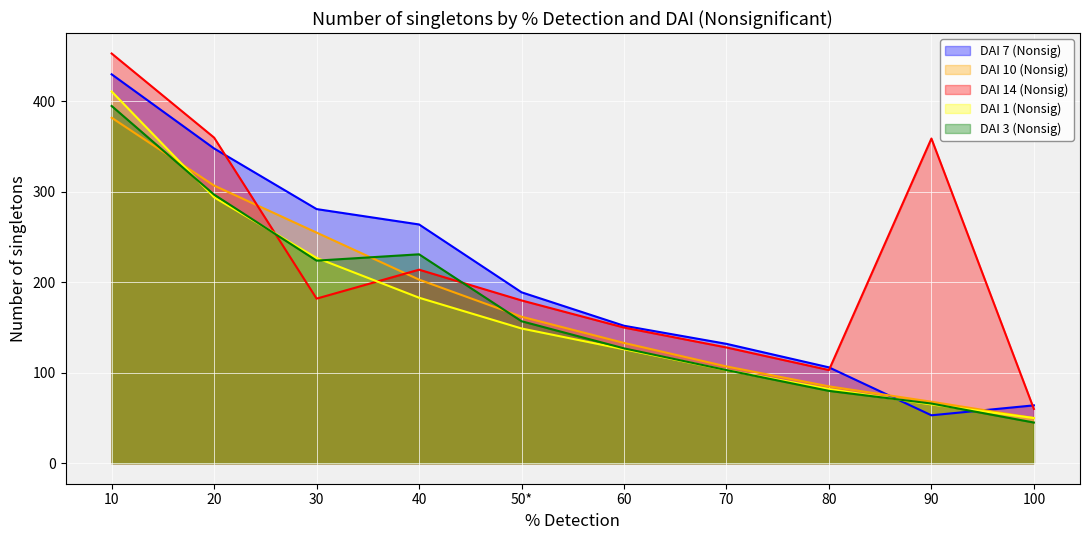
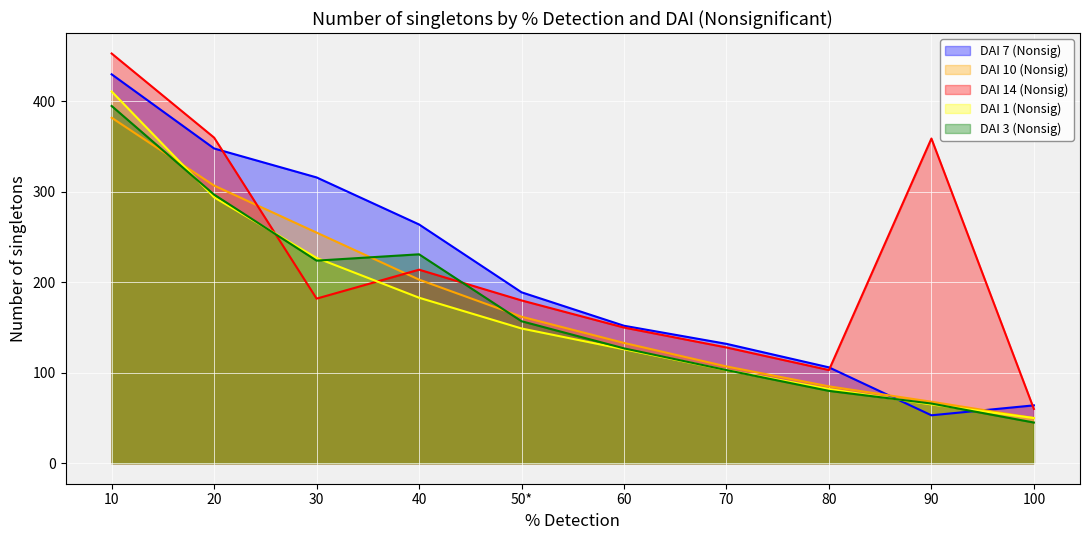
DAI 7 (Nonsig), 30: 280 -> 320
